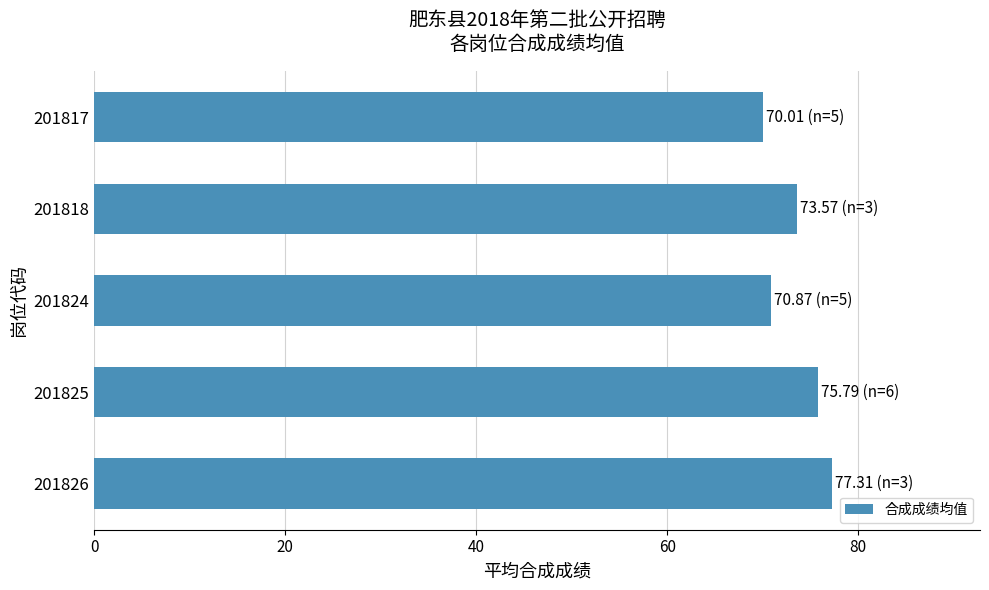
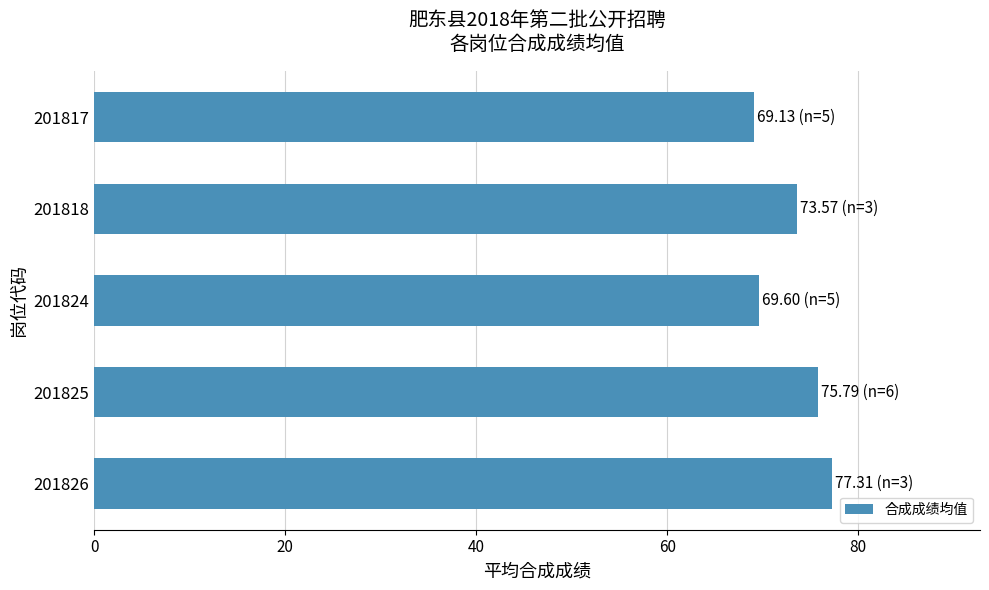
201817: 70.01 -> 69.13
201824: 70.87 -> 69.60
